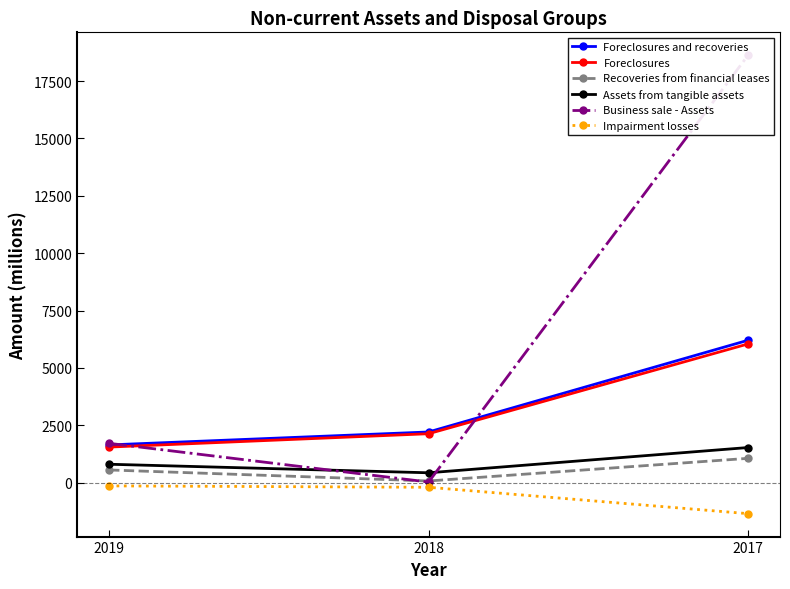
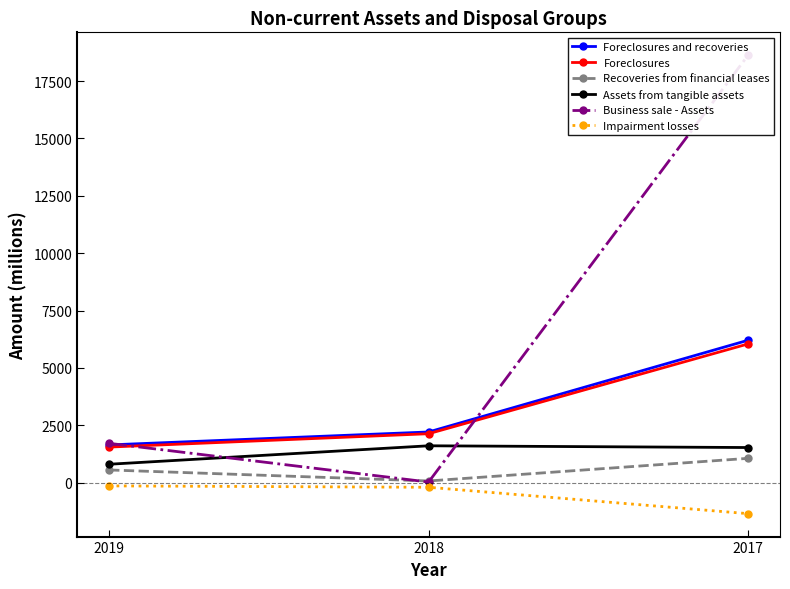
Assets from tangible assets, 2018: 400 -> 1600
